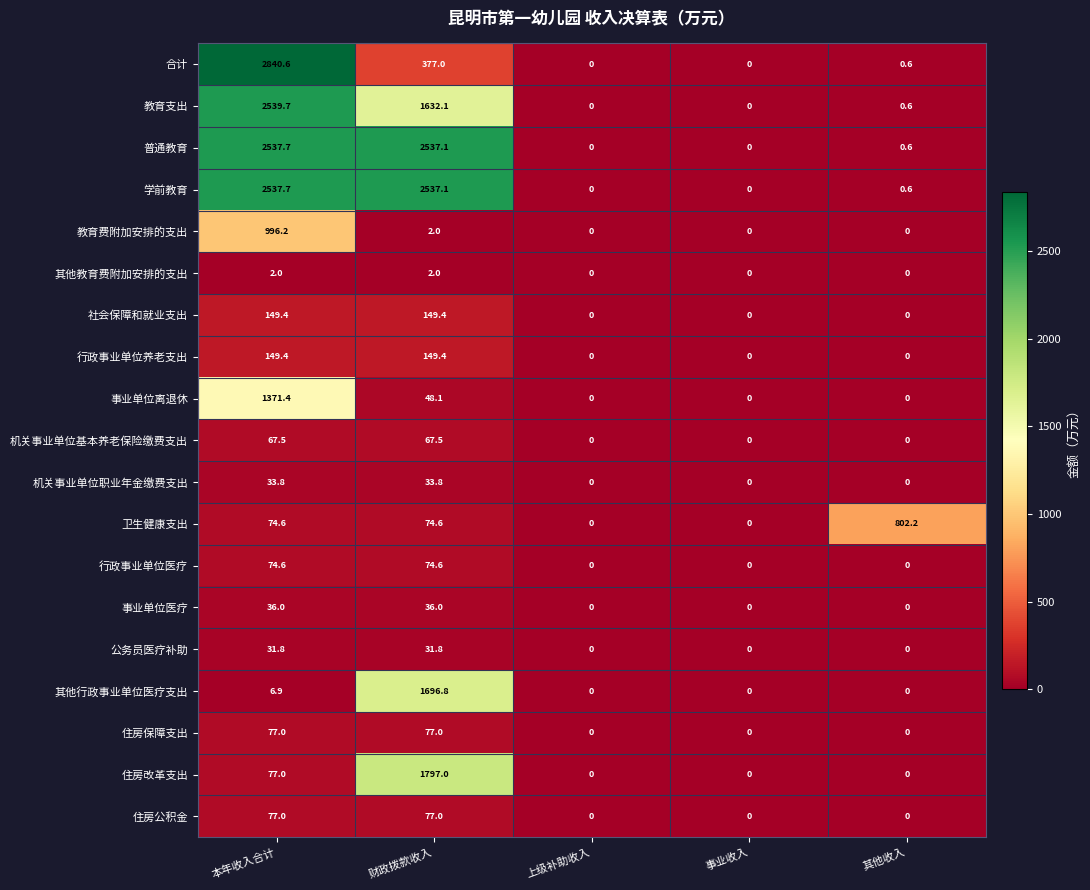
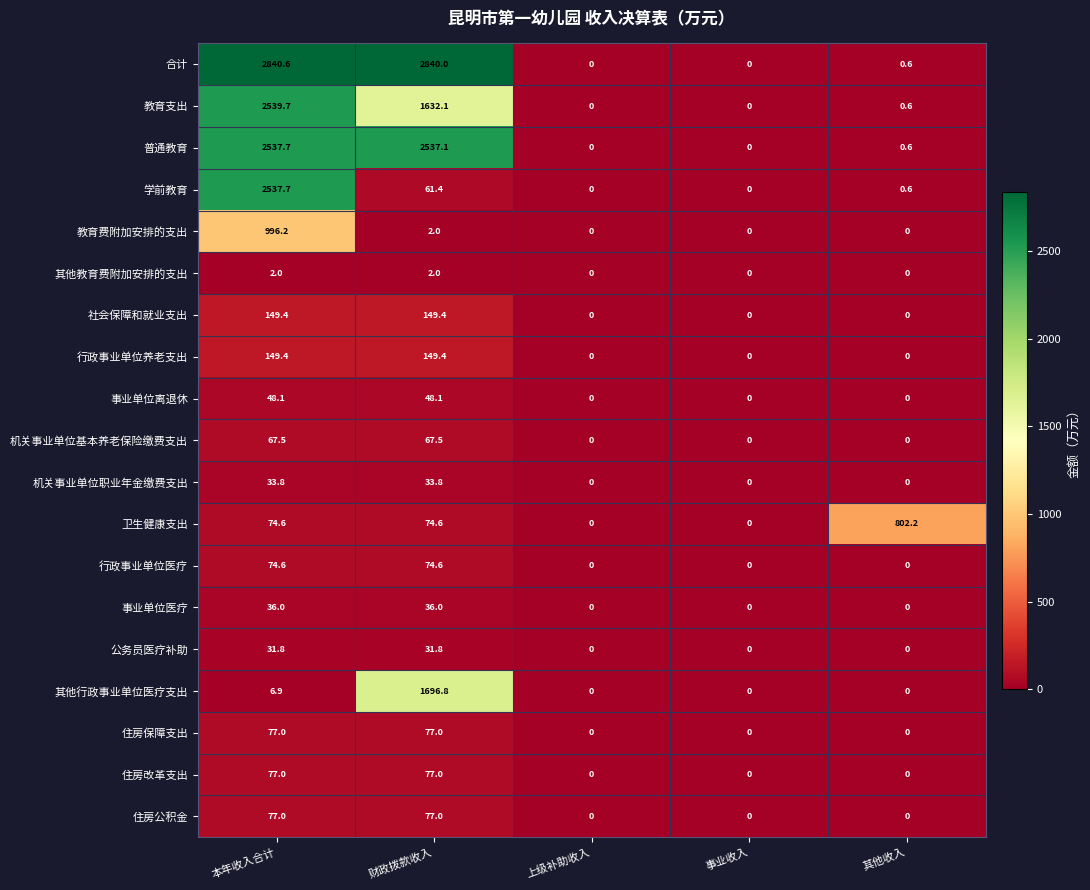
合计, 财政拨款收入: 377.0 -> 2840.0
学前教育, 财政拨款收入: 2537.1 -> 61.4
事业单位离退休, 本年收入合计: 1371.4 -> 48.1
住房改革支出, 财政拨款收入: 1797.0 -> 77.0
